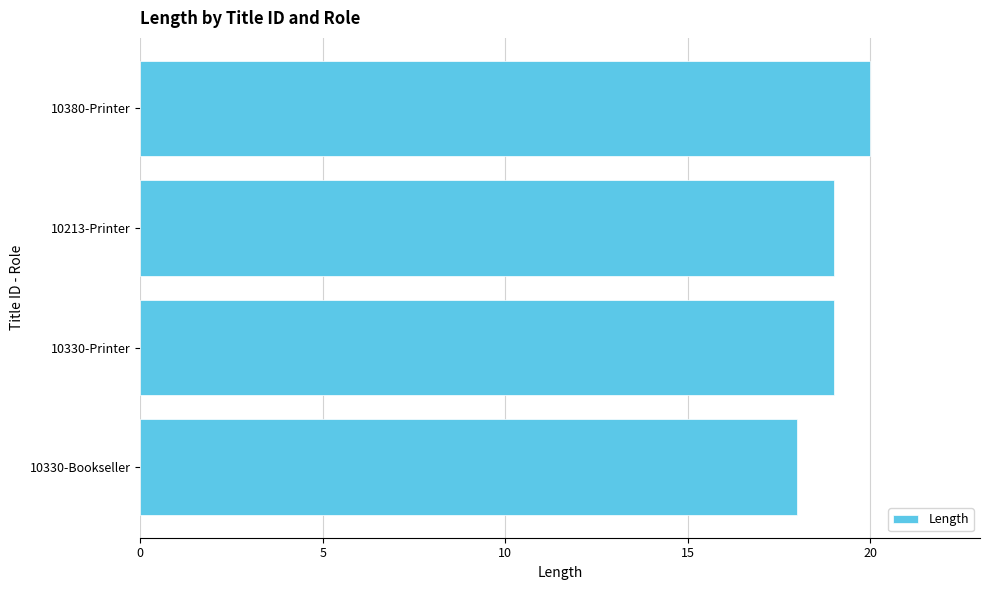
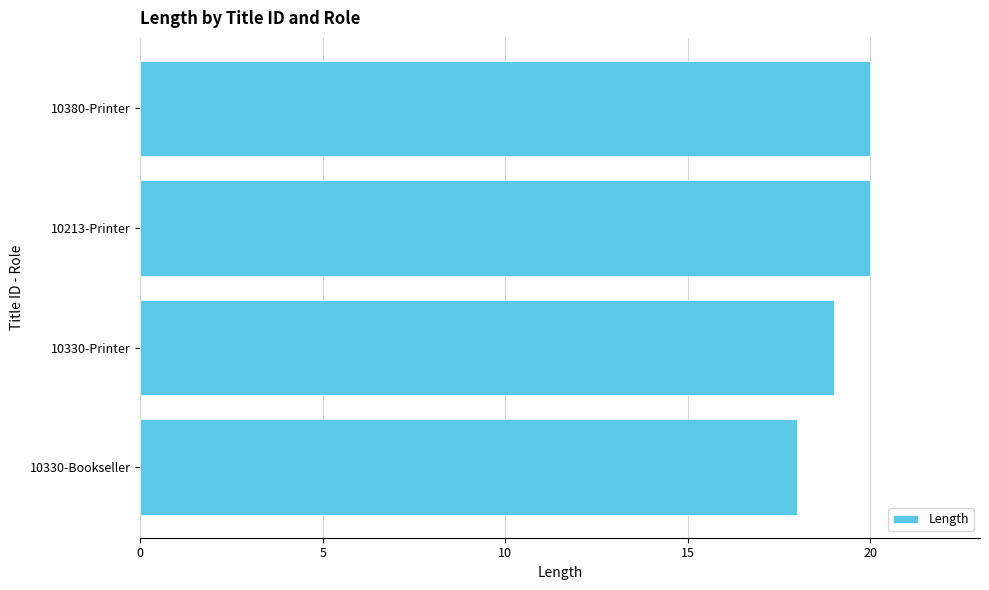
10213-Printer: 19 -> 20
